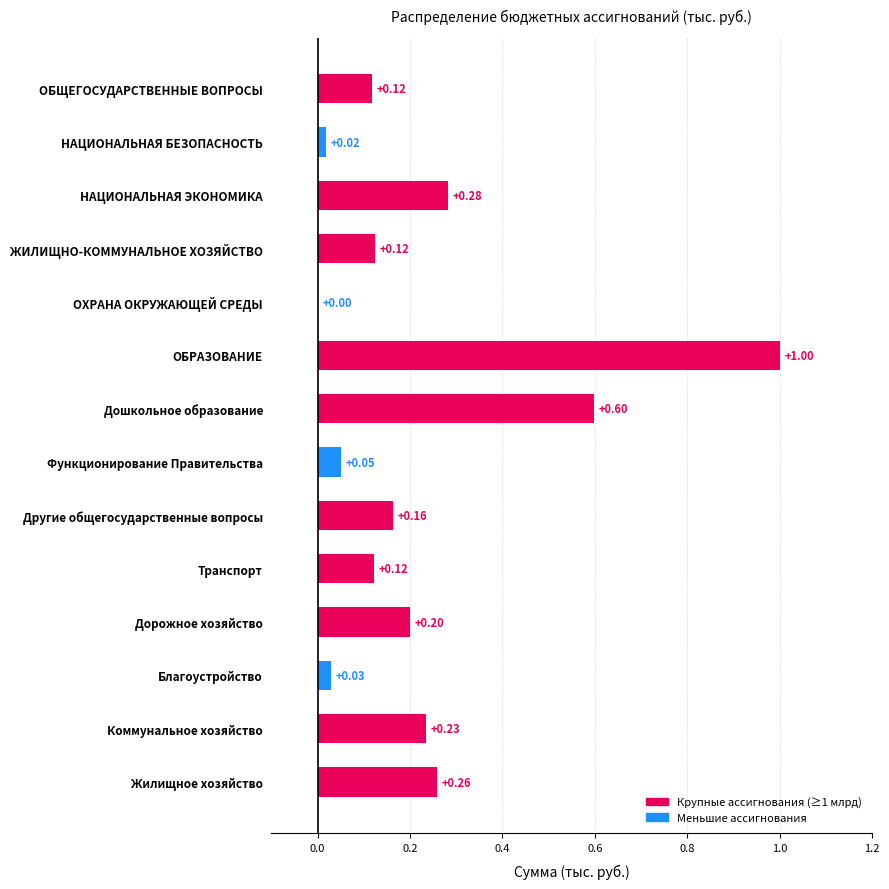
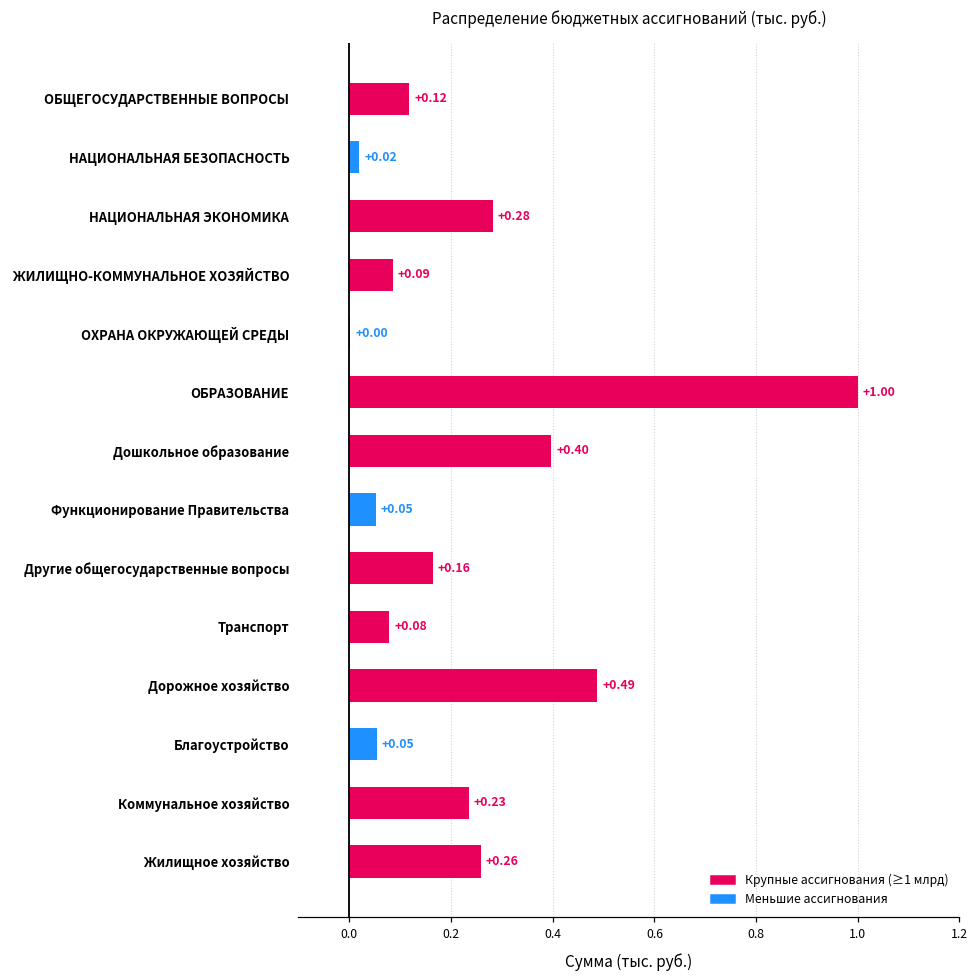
ЖИЛИЩНО-КОММУНАЛЬНОЕ ХОЗЯЙСТВО: +0.12 -> +0.09
Дошкольное образование: +0.60 -> +0.40
Транспорт: +0.12 -> +0.08
Дорожное хозяйство: +0.20 -> +0.49
Благоустройство: +0.03 -> +0.05
